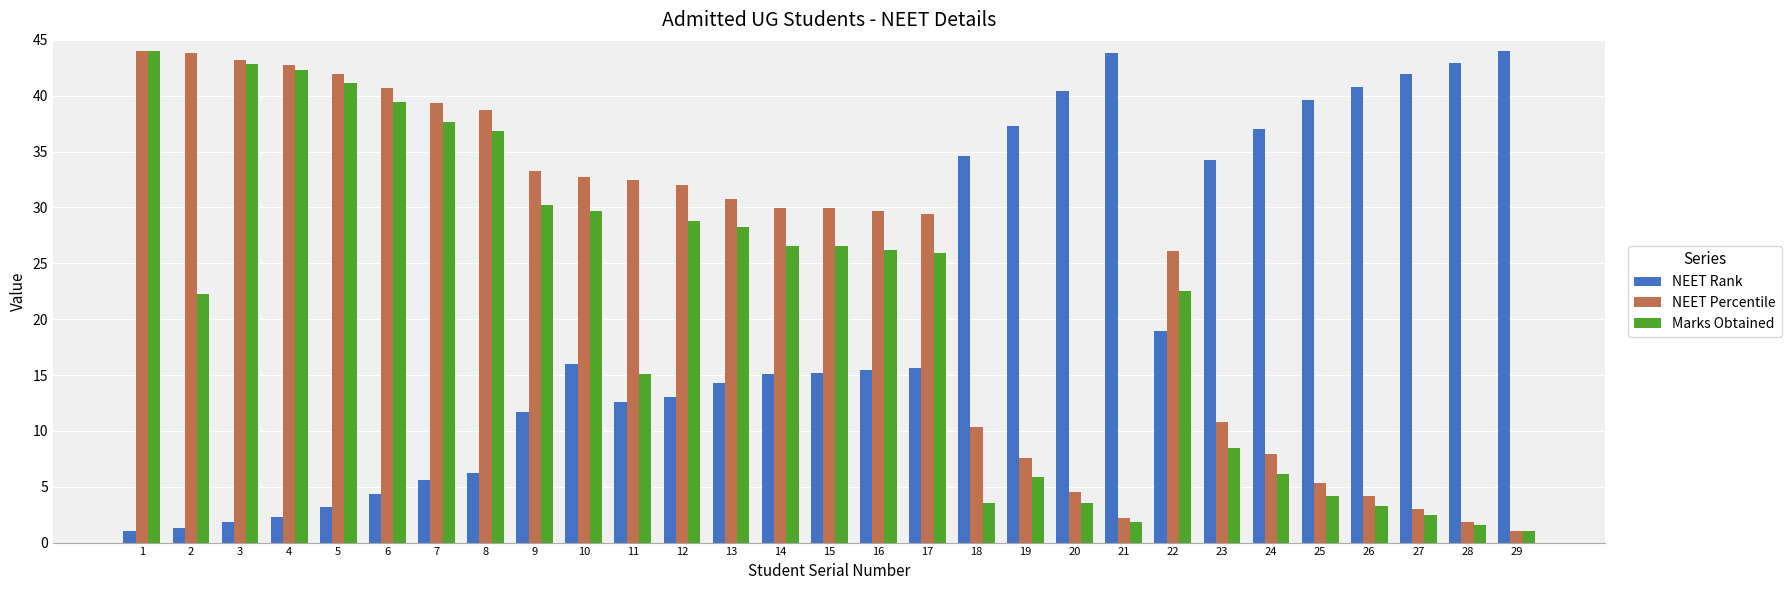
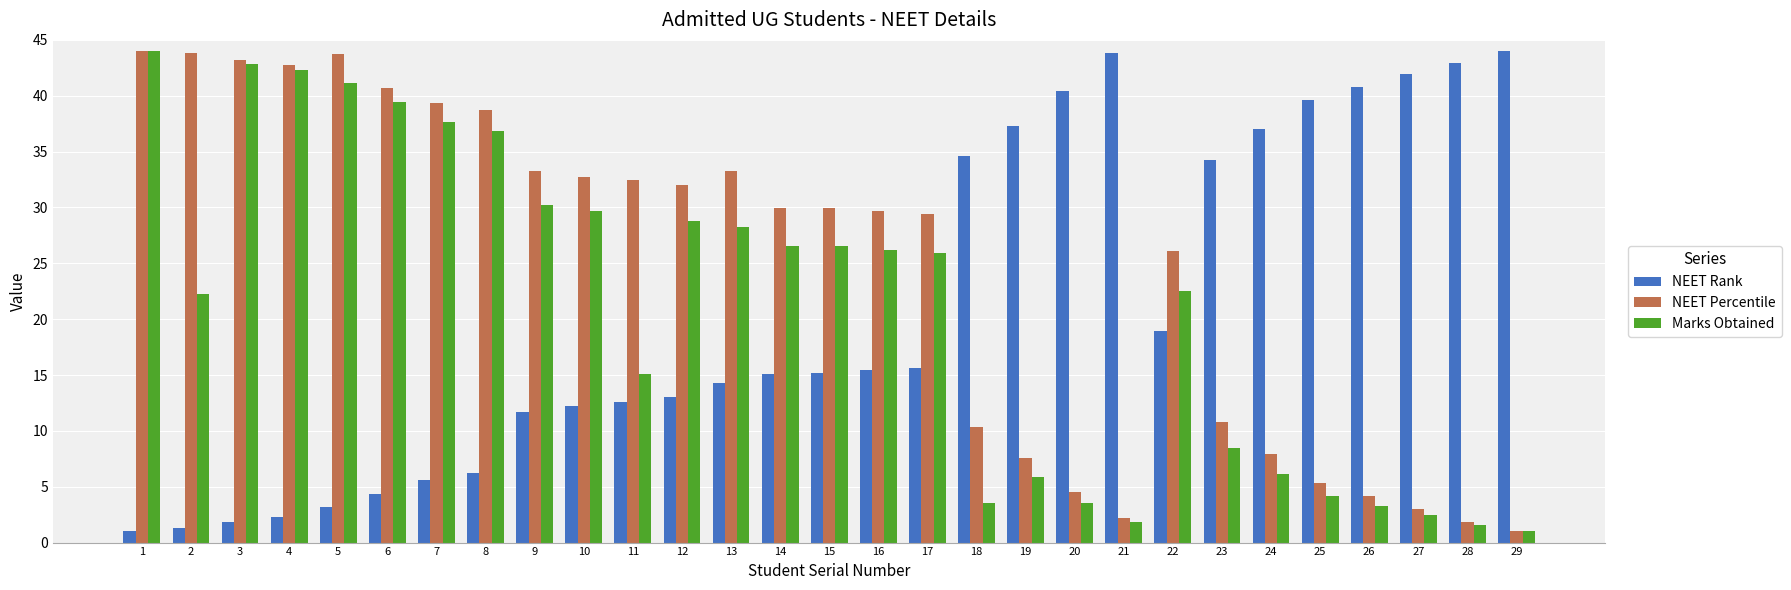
NEET Percentile, 5: 41.9 -> 43.8
NEET Rank, 10: 16.0 -> 12.2
NEET Percentile, 13: 30.7 -> 33.2
